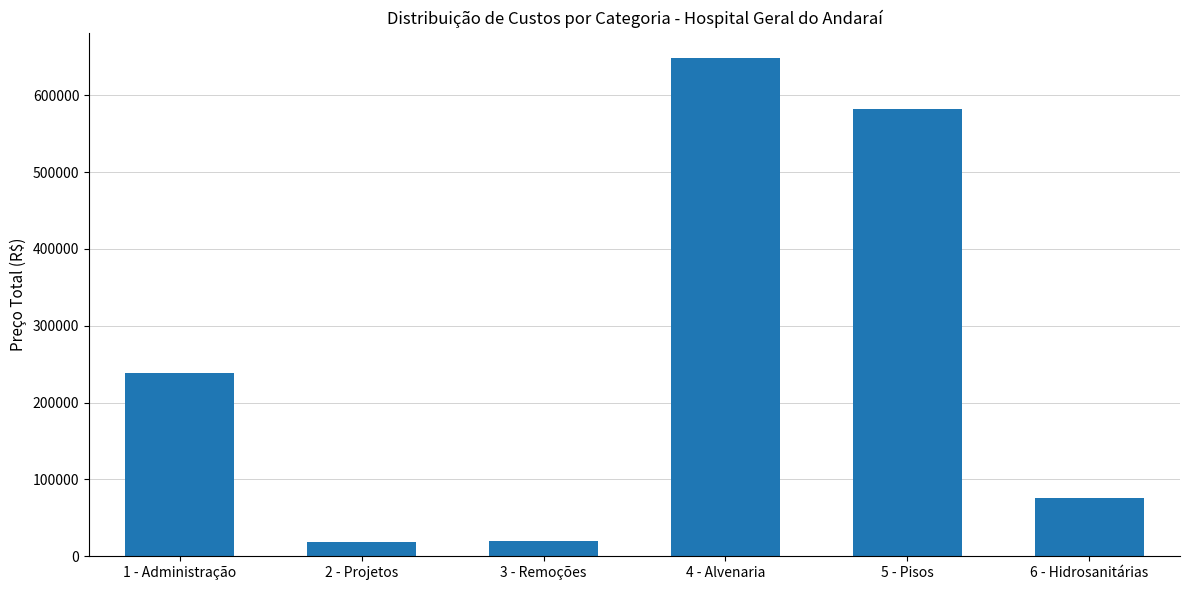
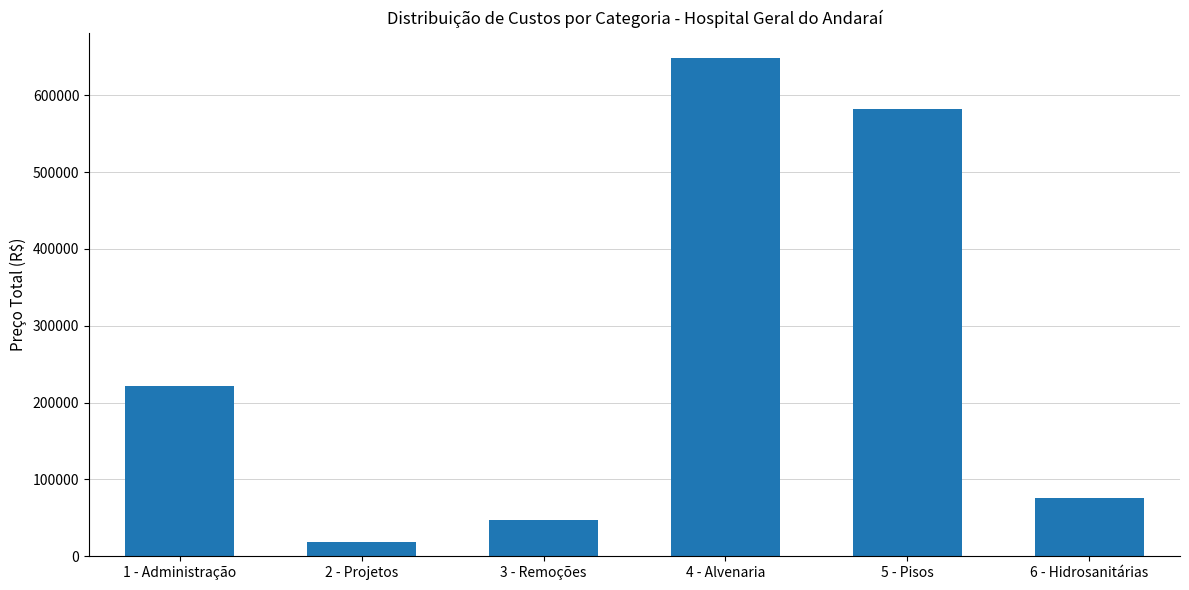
1 - Administração: 240000 -> 220000
3 - Remoções: 20000 -> 50000
